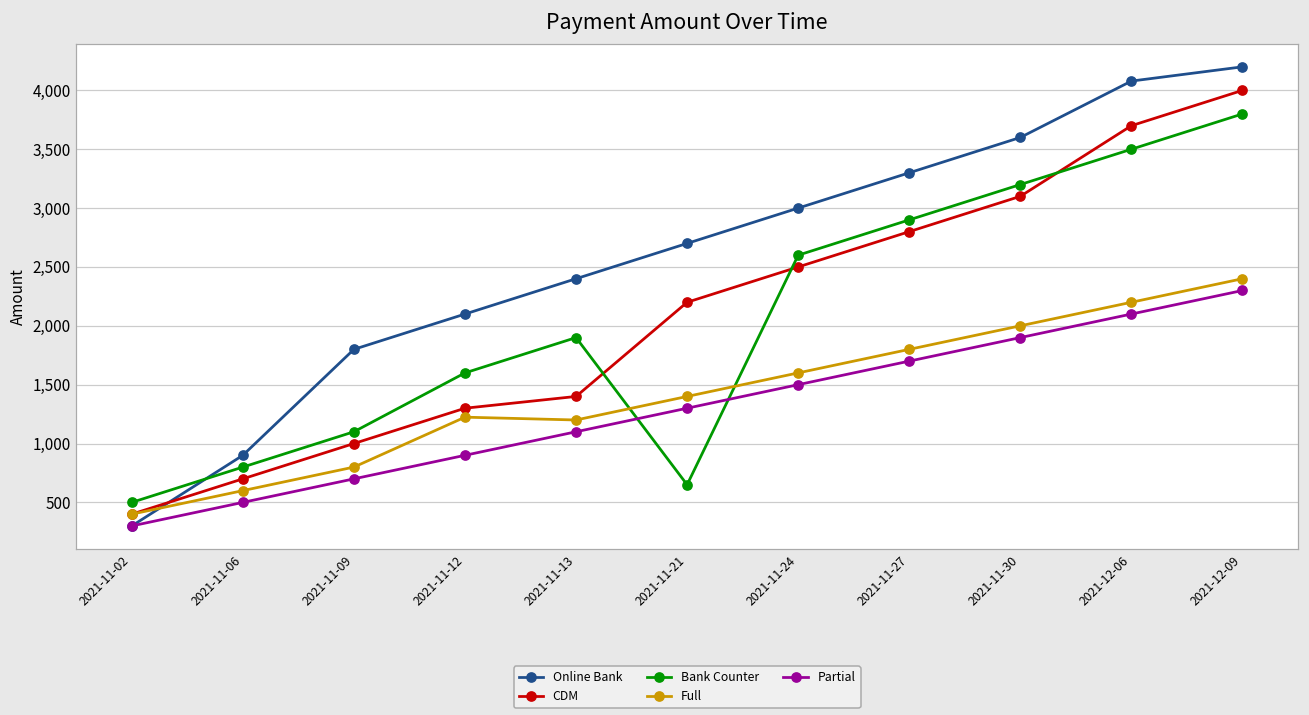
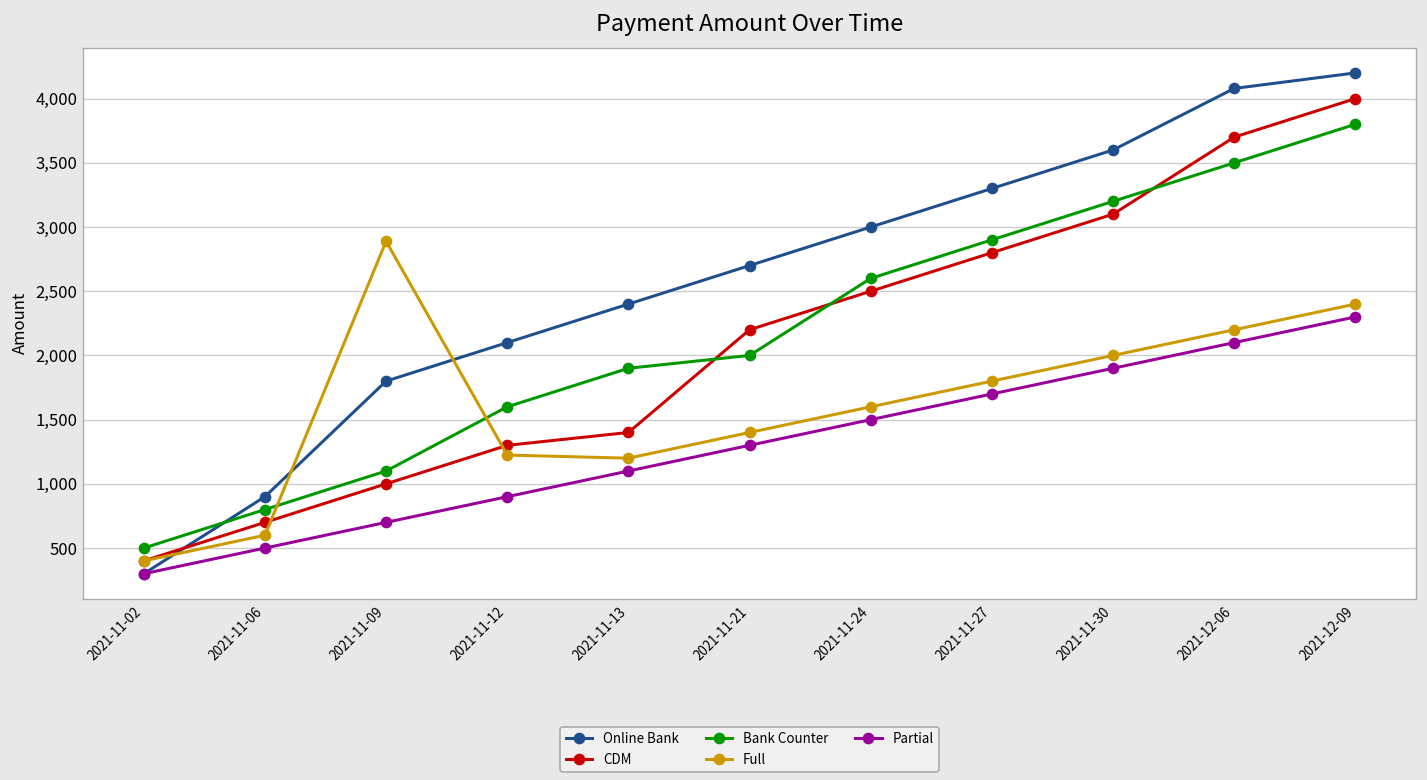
Full, 2021-11-09: 800 -> 2,890
Bank Counter, 2021-11-21: 650 -> 2,000
